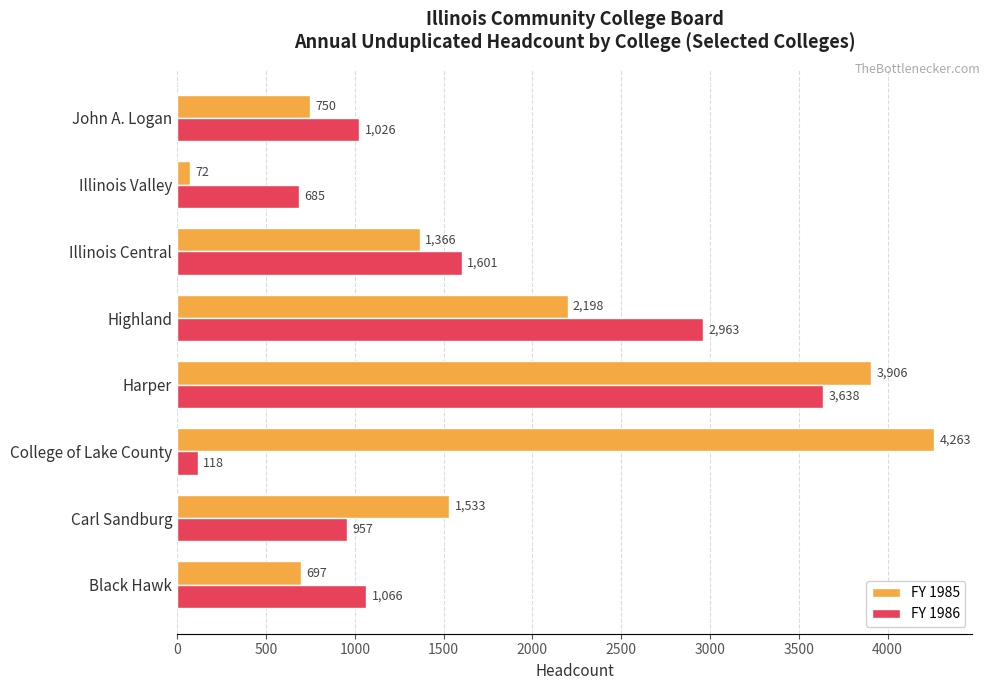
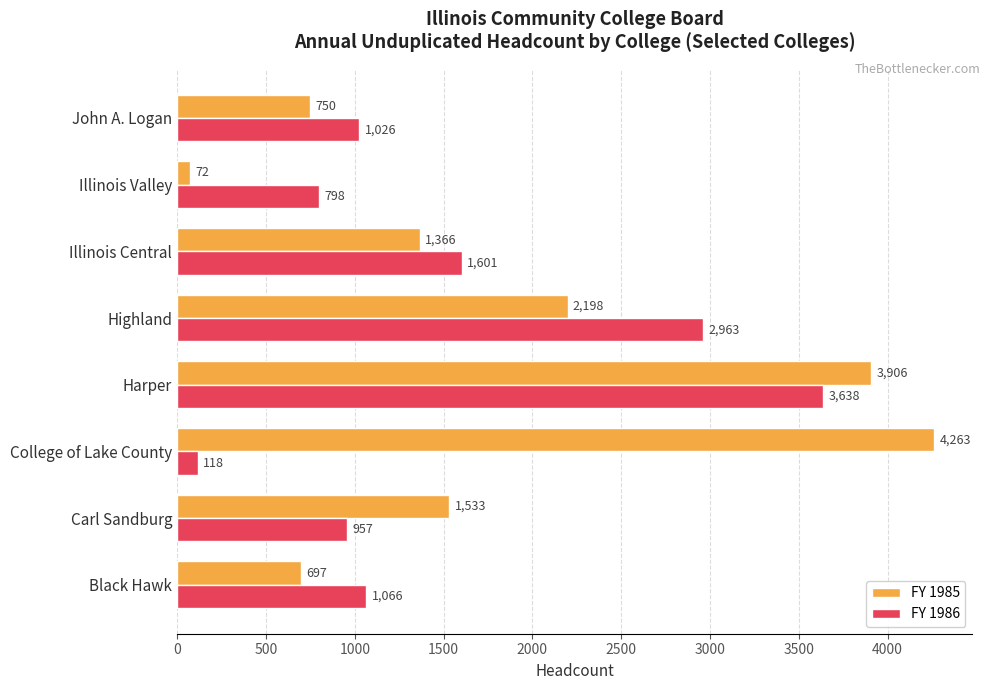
FY 1986, Illinois Valley: 685 -> 798
